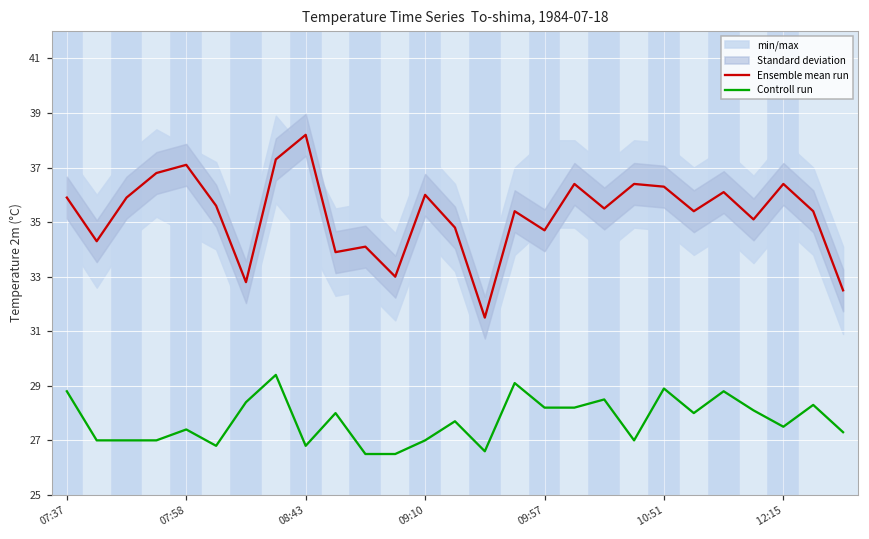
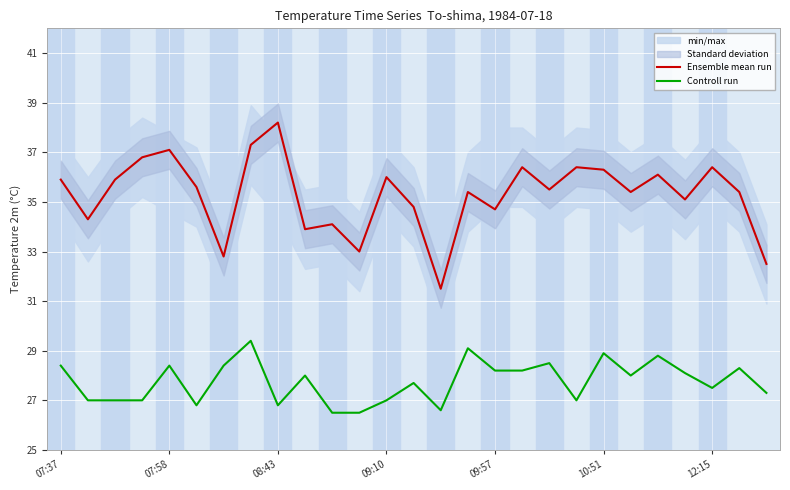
Controll run, 07:37: 28.8 -> 28.4
Controll run, 07:58: 27.4 -> 28.4
